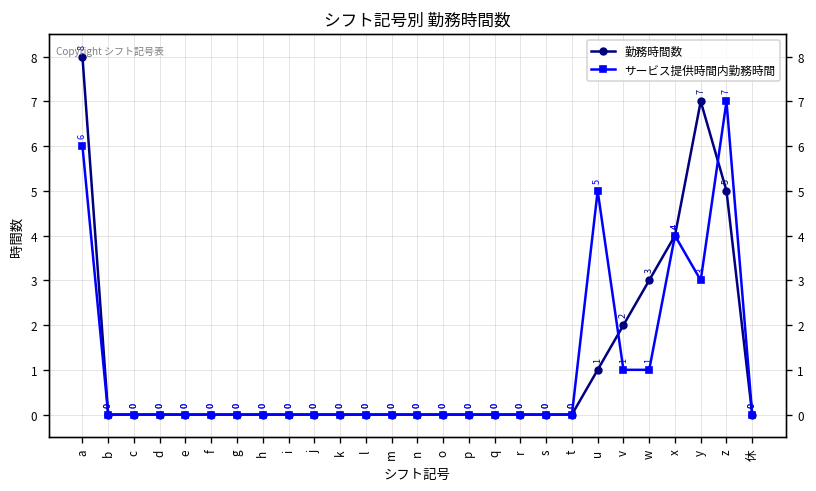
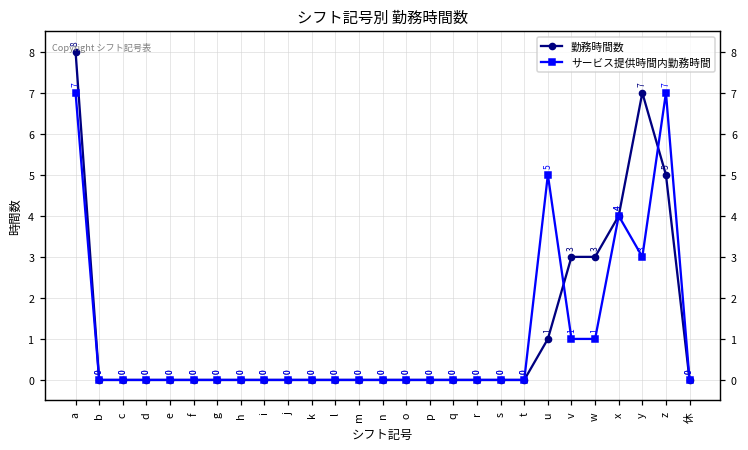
サービス提供時間内勤務時間, a: 6 -> 7
勤務時間数, v: 2 -> 3
